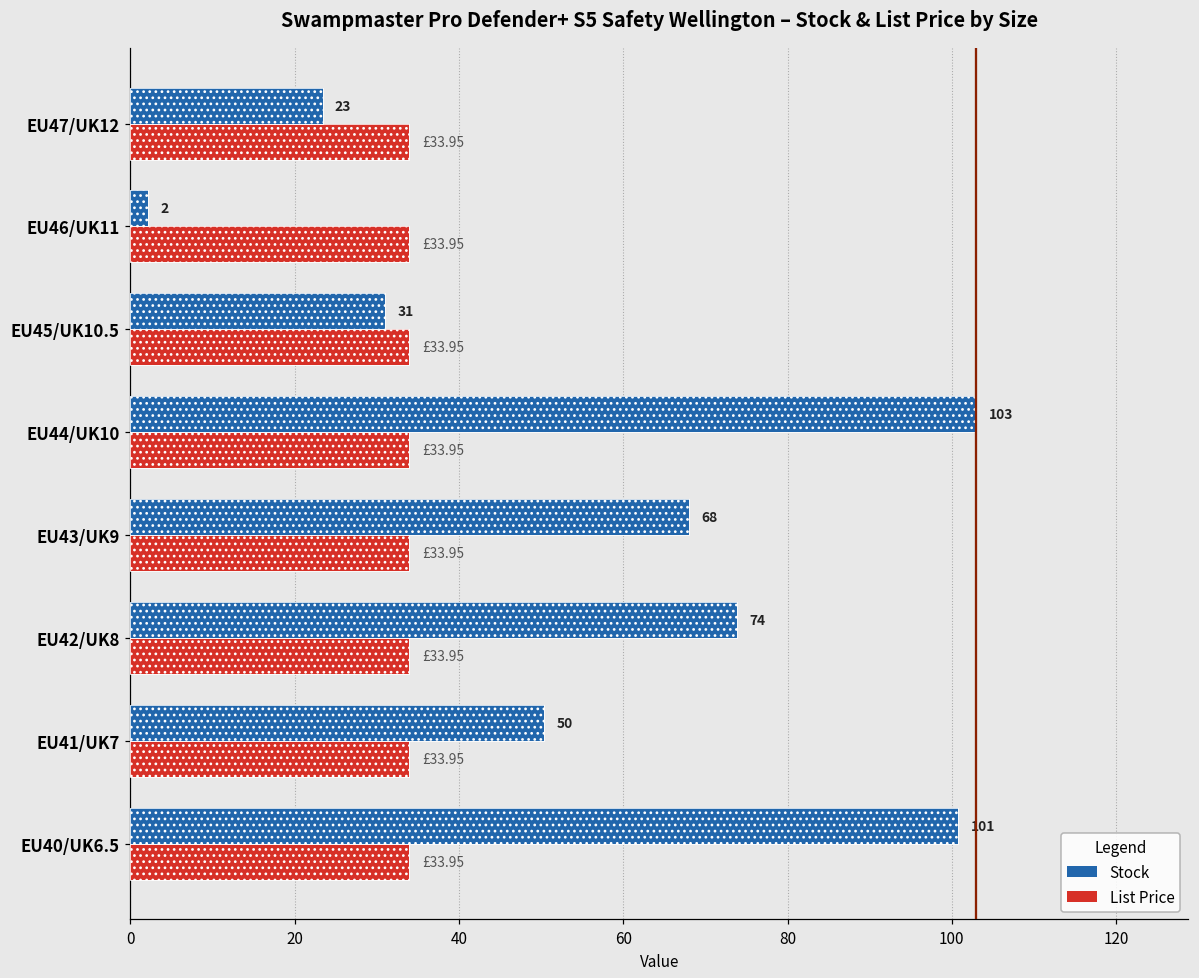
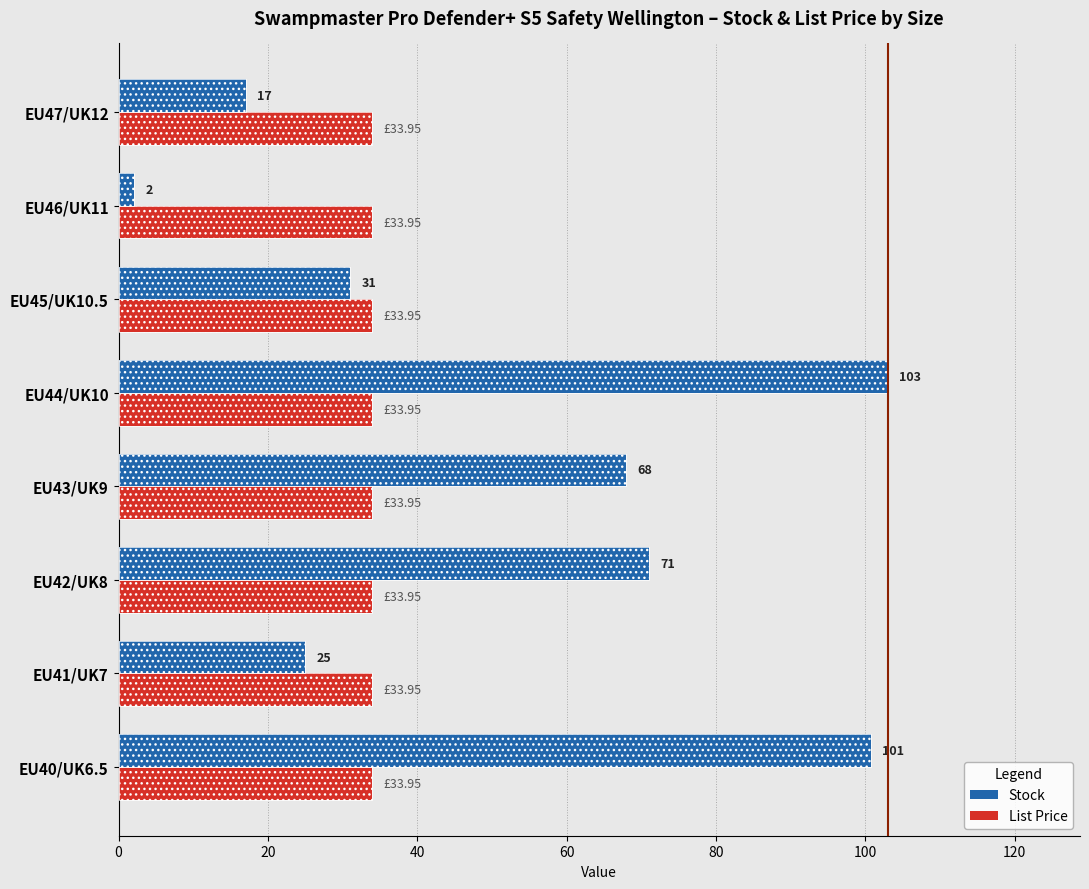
Stock, EU47/UK12: 23 -> 17
Stock, EU42/UK8: 74 -> 71
Stock, EU41/UK7: 50 -> 25
